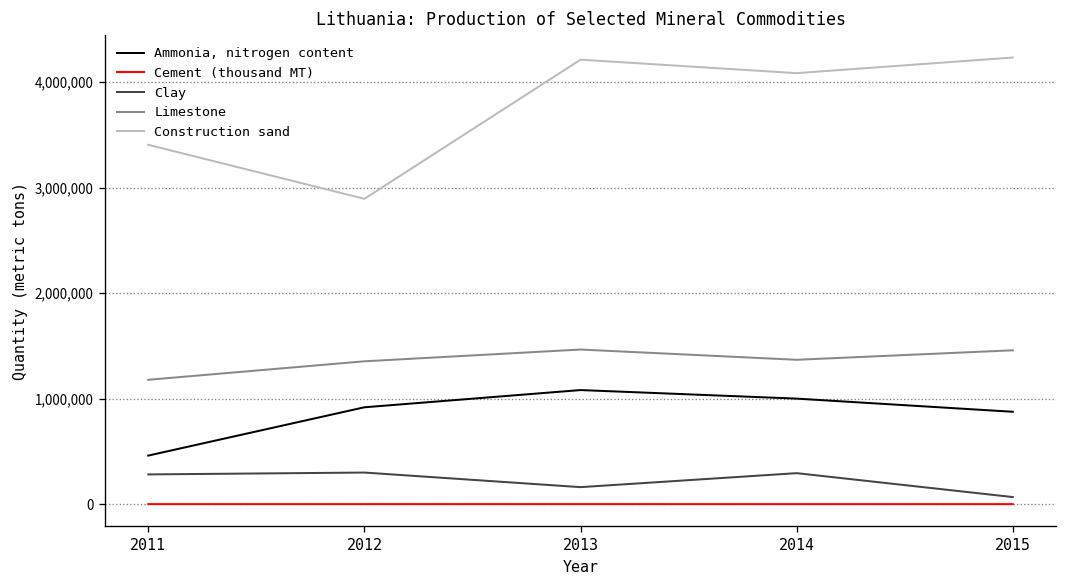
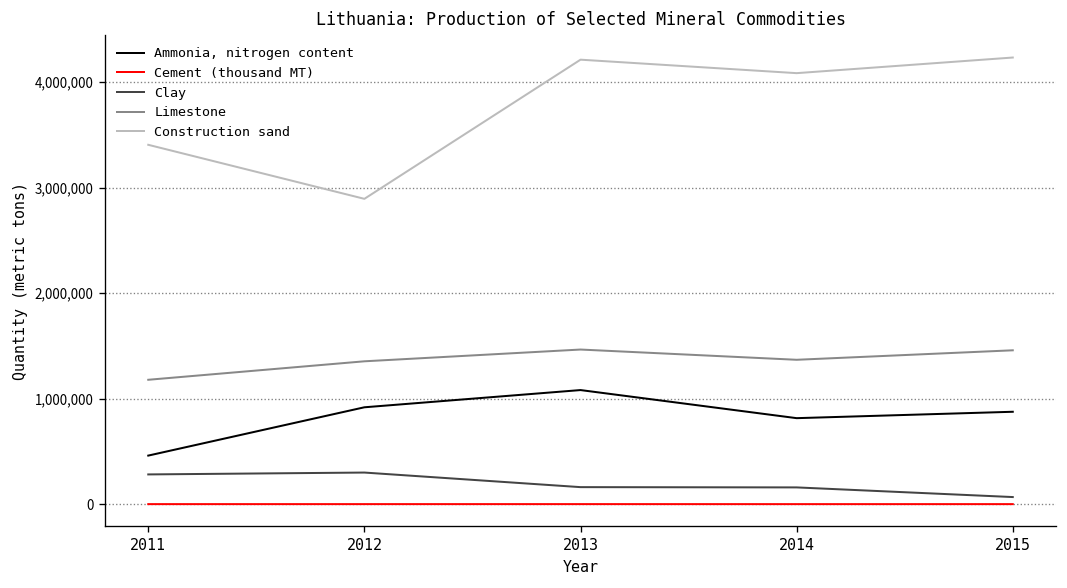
Ammonia, nitrogen content, 2014: 1,000,000 -> 800,000
Clay, 2014: 300,000 -> 200,000
